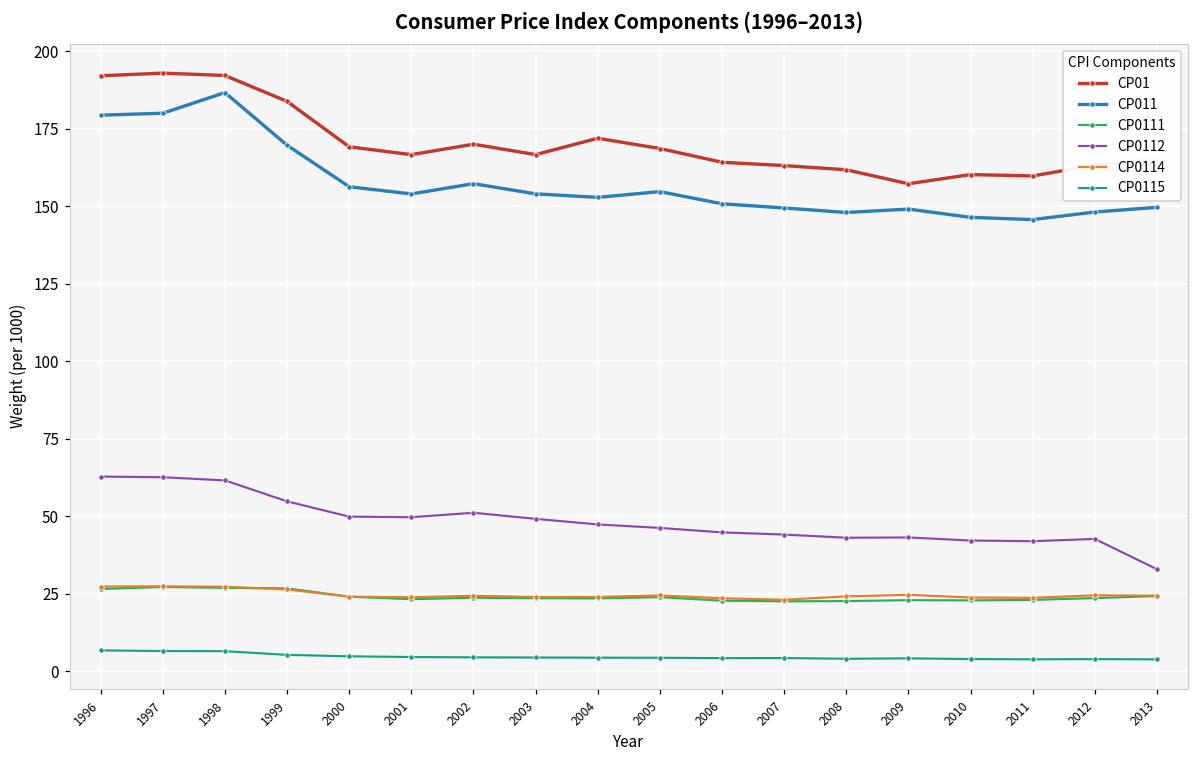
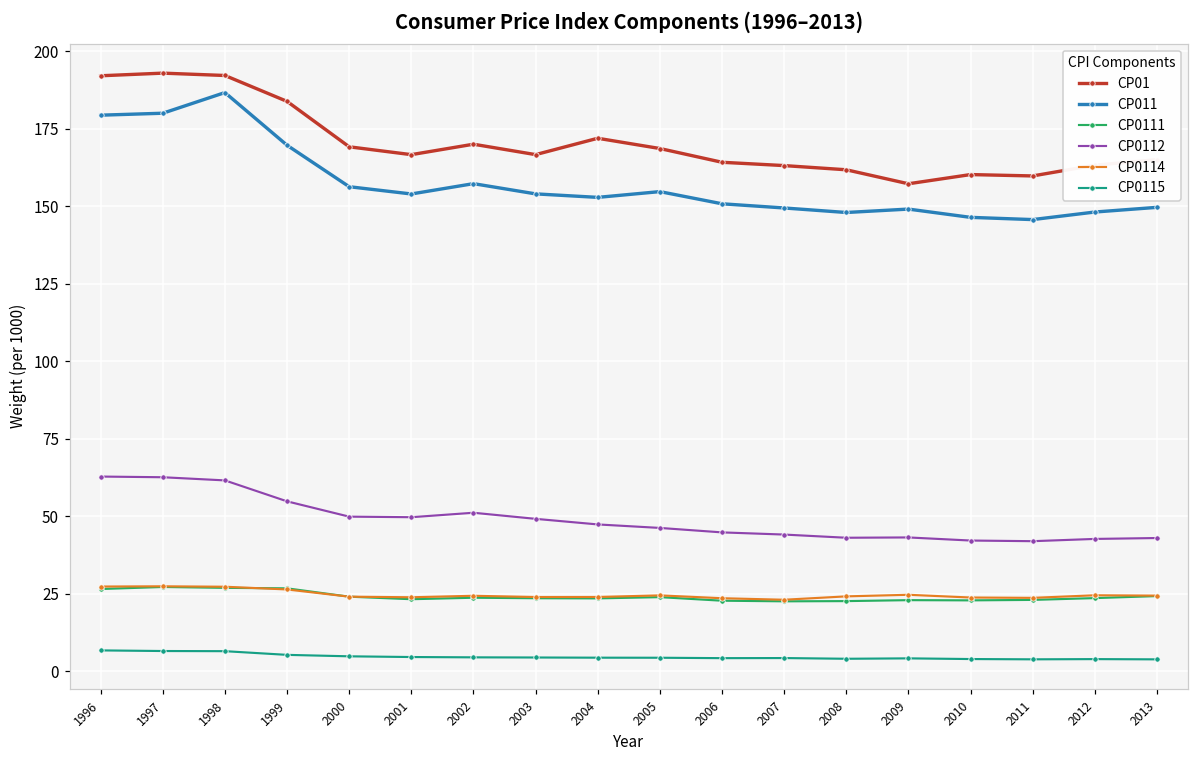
CP0112, 2013: 33 -> 43
